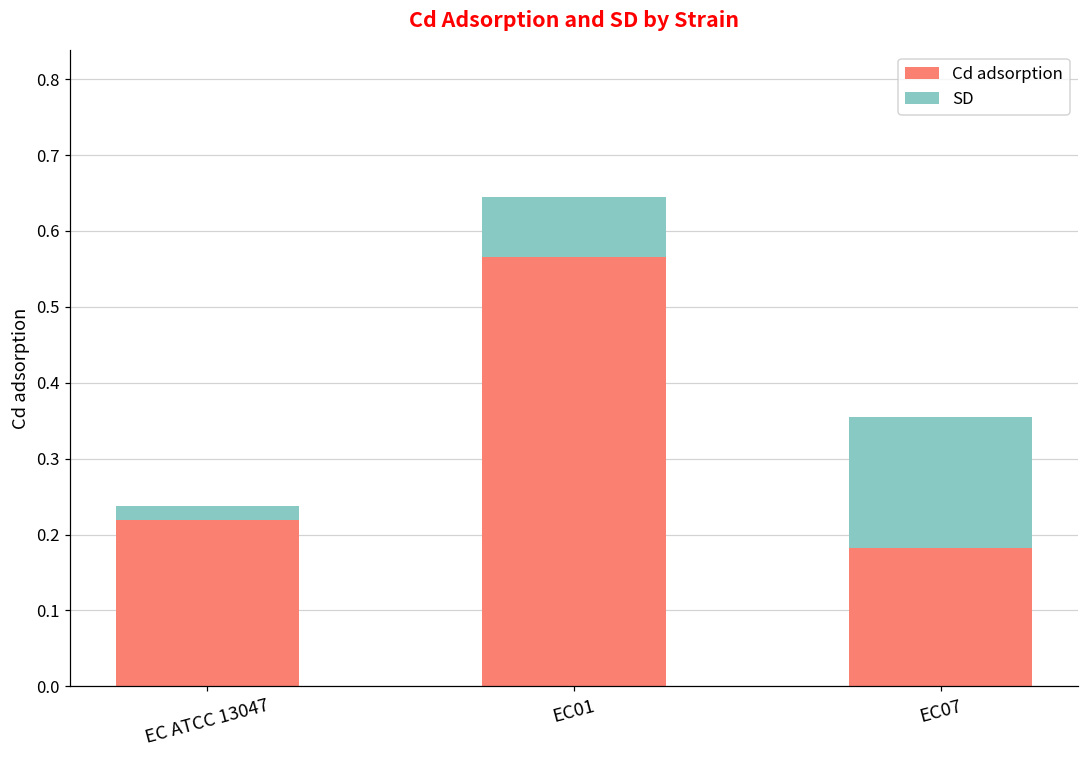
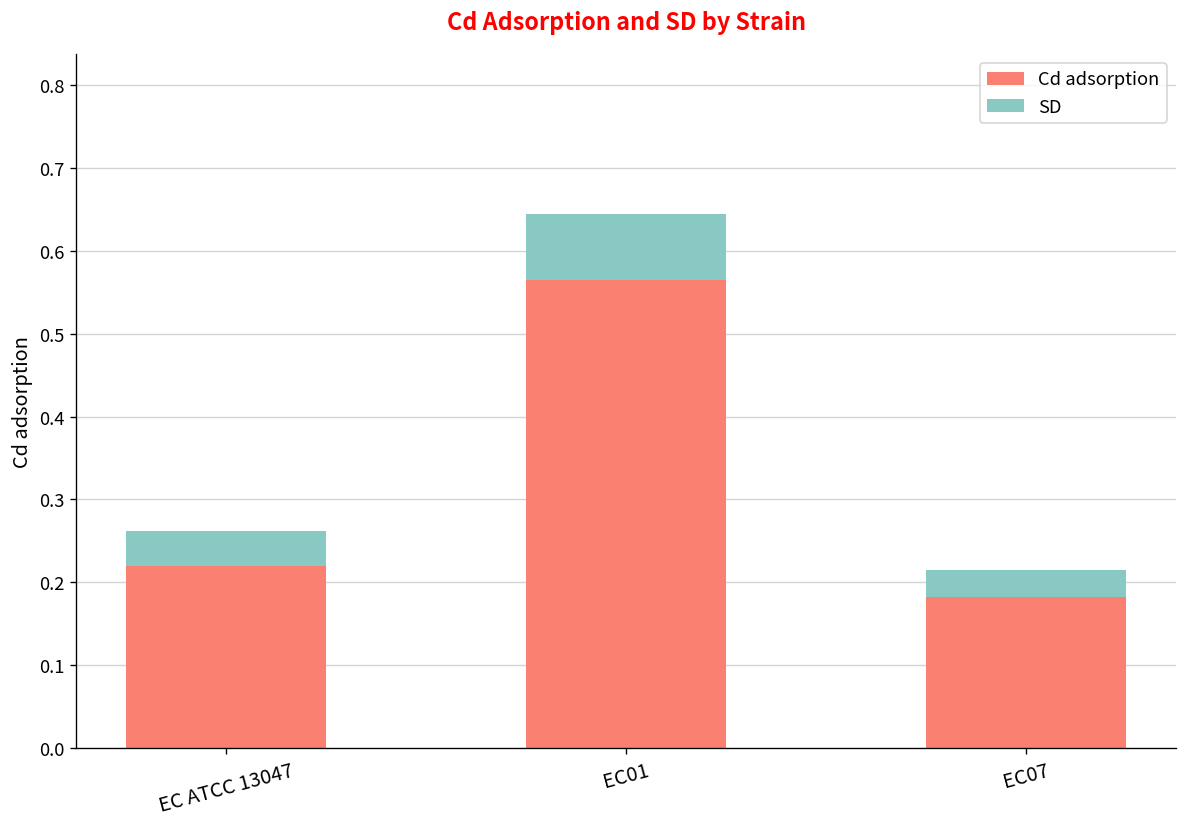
SD, EC ATCC 13047: 0.02 -> 0.04
SD, EC07: 0.17 -> 0.03
